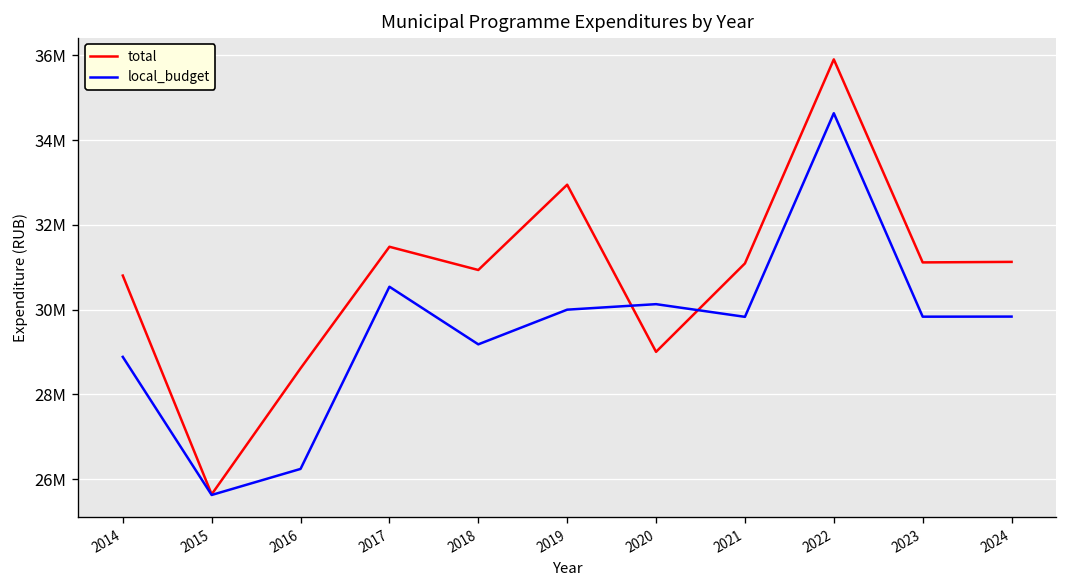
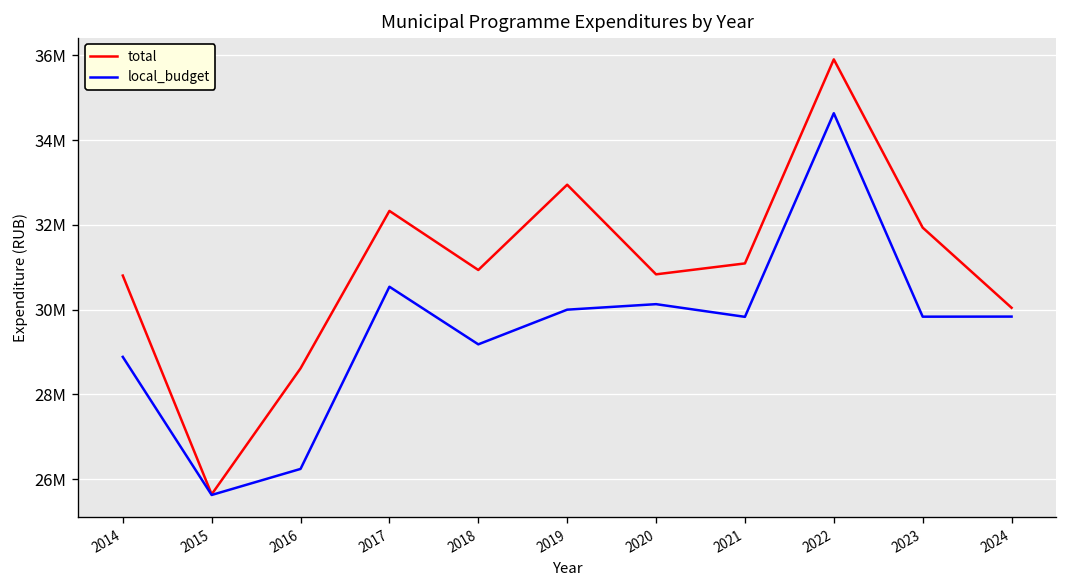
total, 2017: 31500000 -> 32300000
total, 2020: 29000000 -> 30800000
total, 2023: 31100000 -> 31900000
total, 2024: 31100000 -> 30000000
